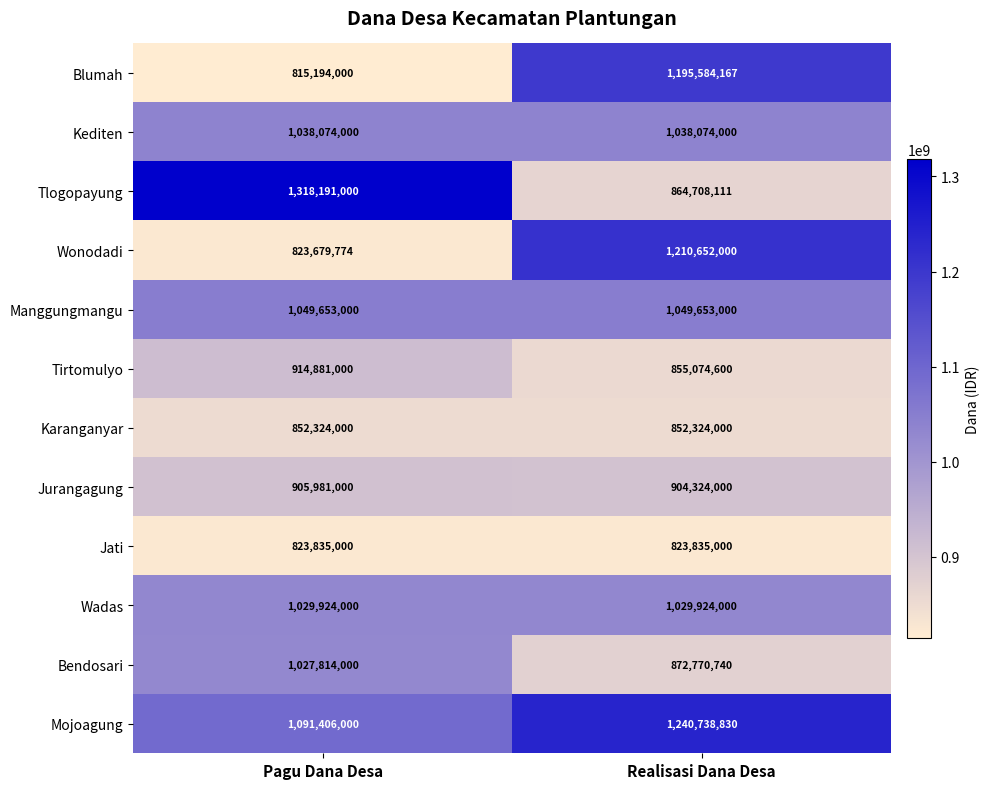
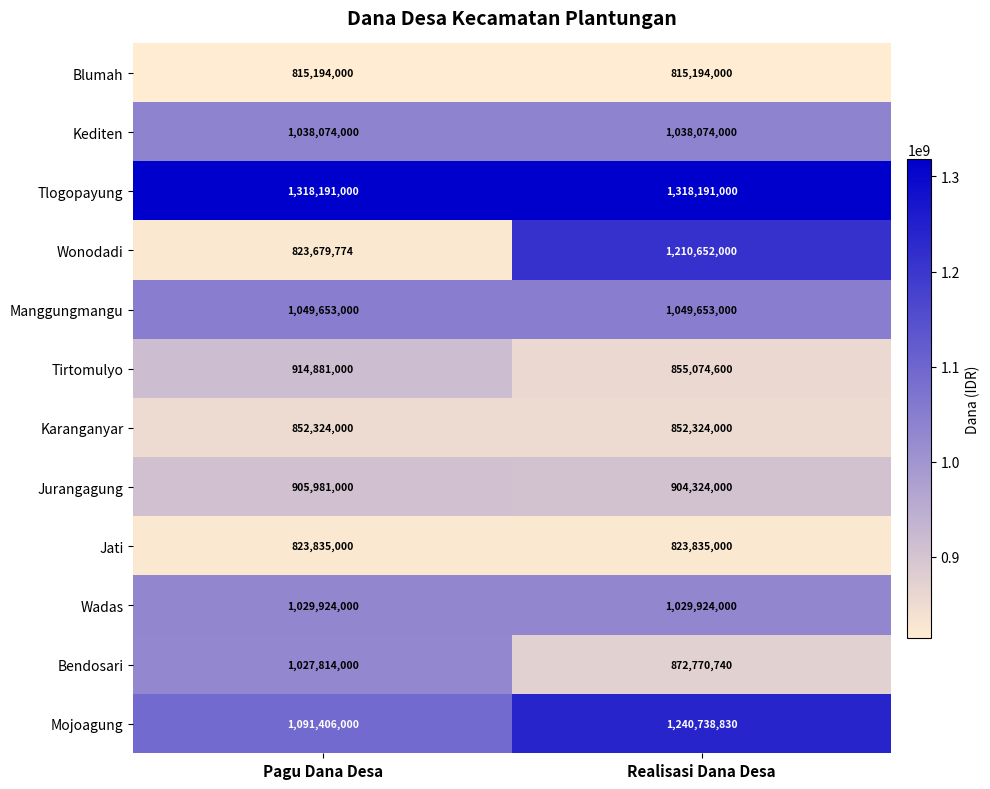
Blumah, Realisasi Dana Desa: 1,195,584,167 -> 815,194,000
Tlogopayung, Realisasi Dana Desa: 864,708,111 -> 1,318,191,000
